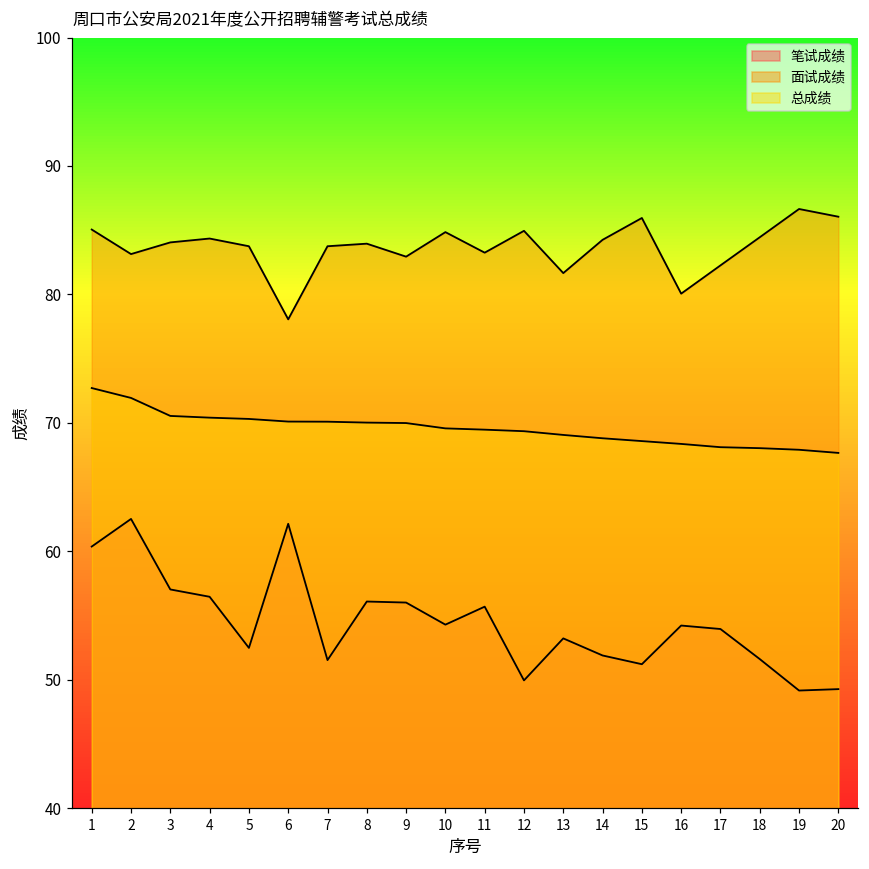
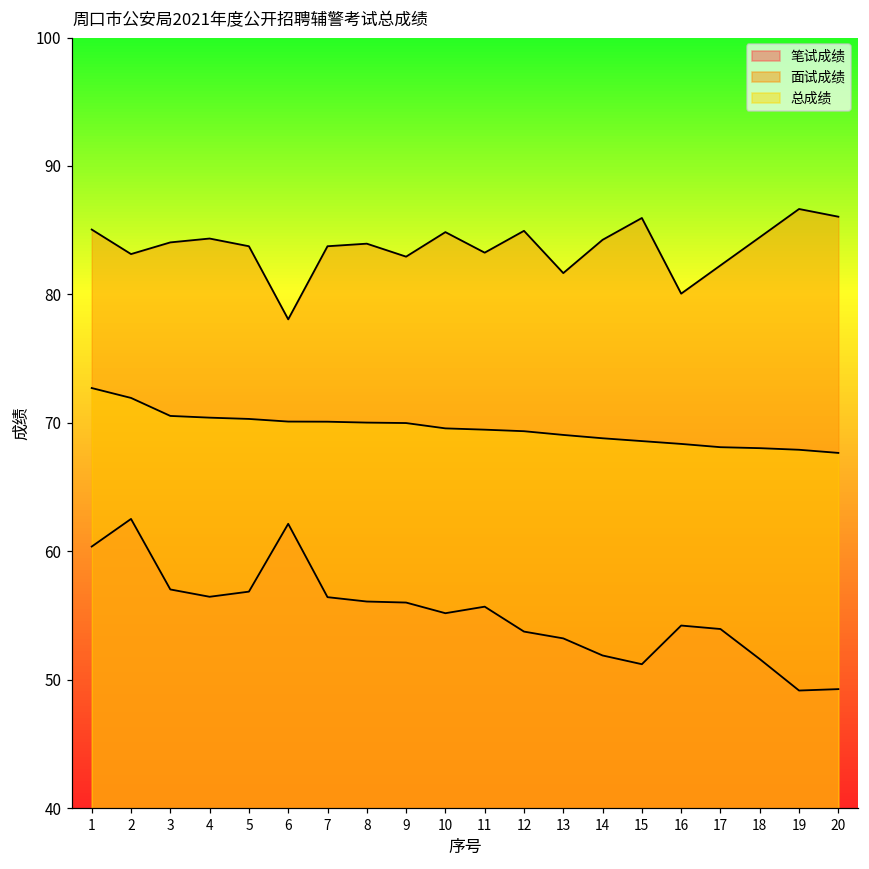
笔试成绩, 5: 52.5 -> 56.9
笔试成绩, 7: 51.5 -> 56.4
笔试成绩, 10: 54.3 -> 55.2
笔试成绩, 12: 50.0 -> 53.8
